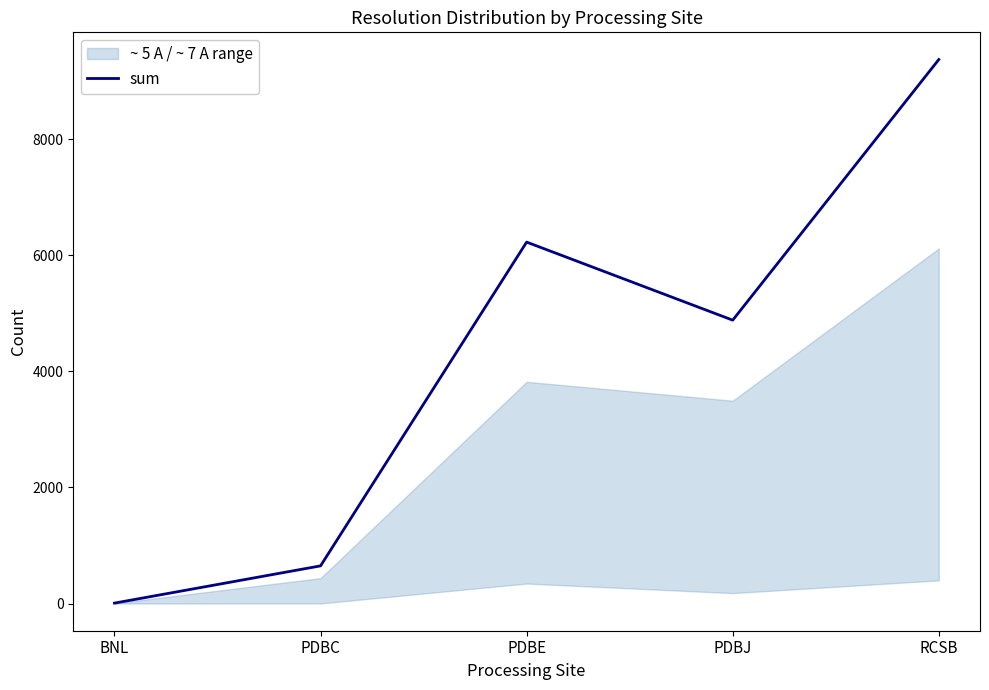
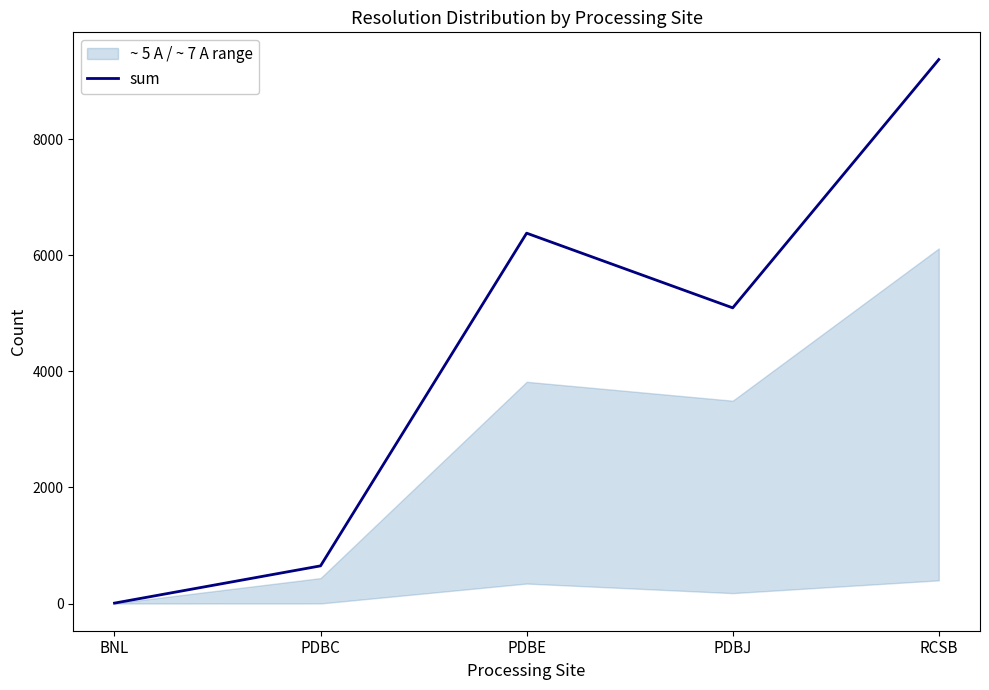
sum, PDBE: 6200 -> 6400
sum, PDBJ: 4900 -> 5100
